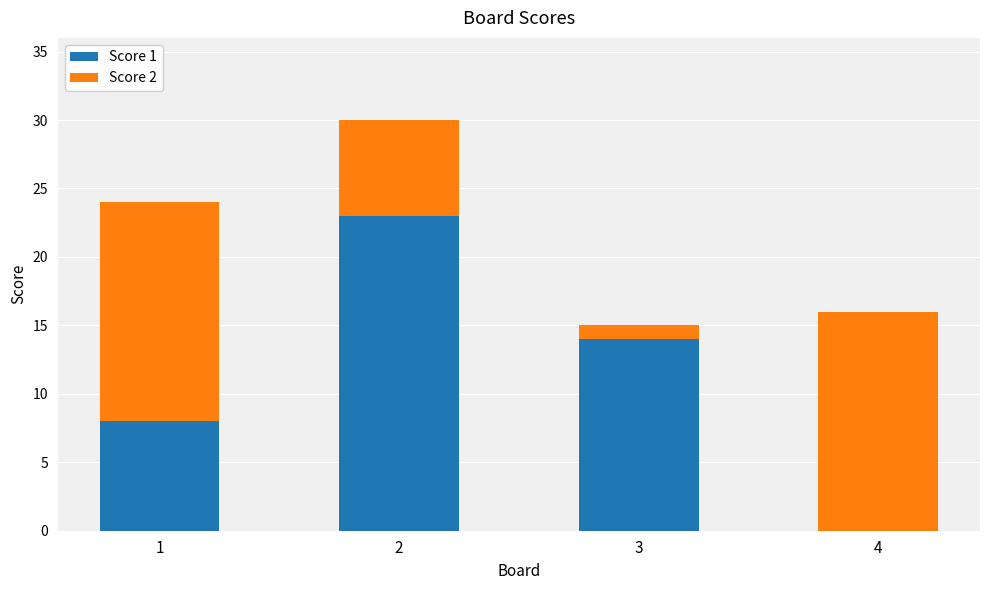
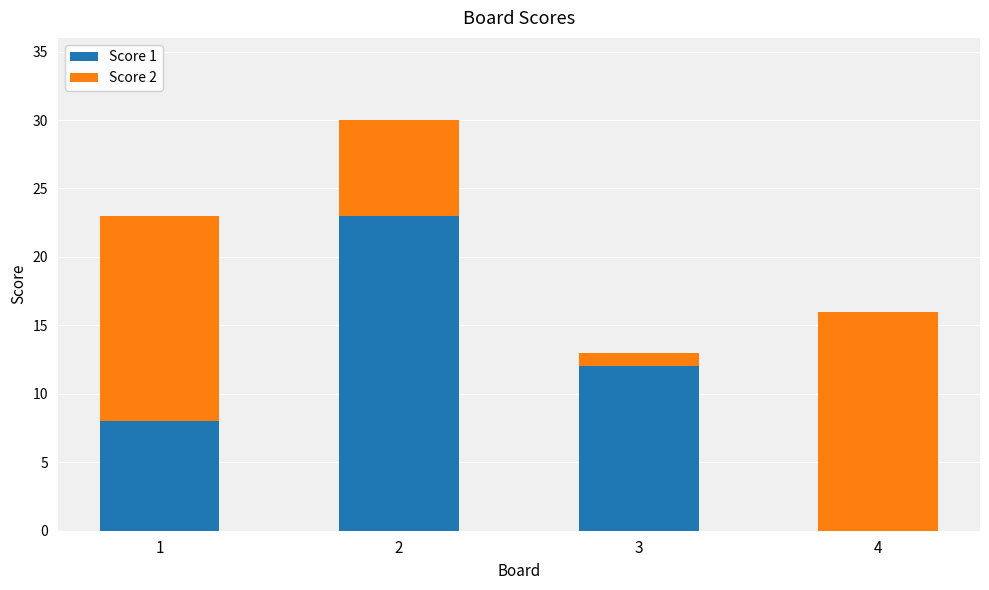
Score 2, 1: 16 -> 15
Score 1, 3: 14 -> 12
